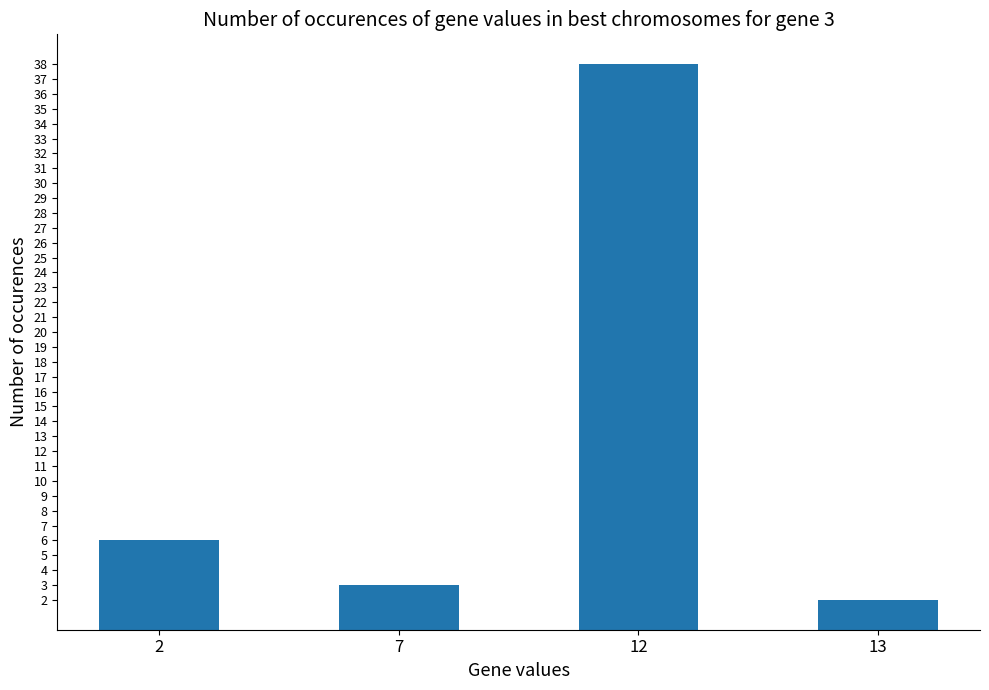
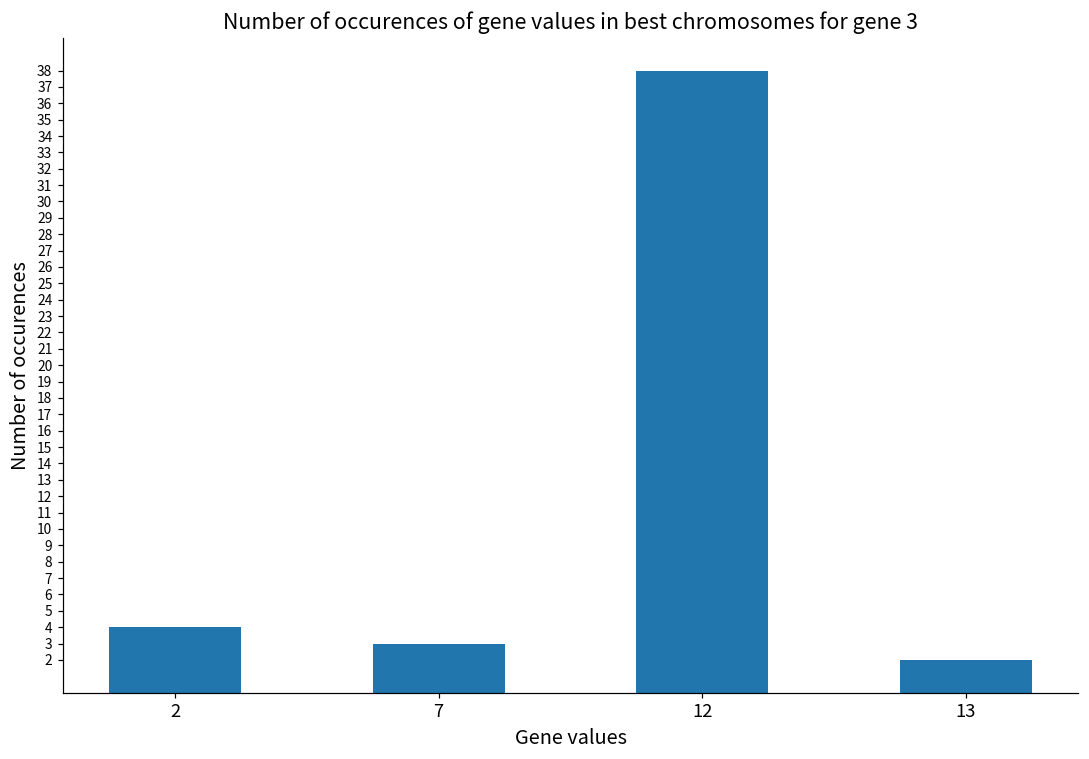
2: 6 -> 4
